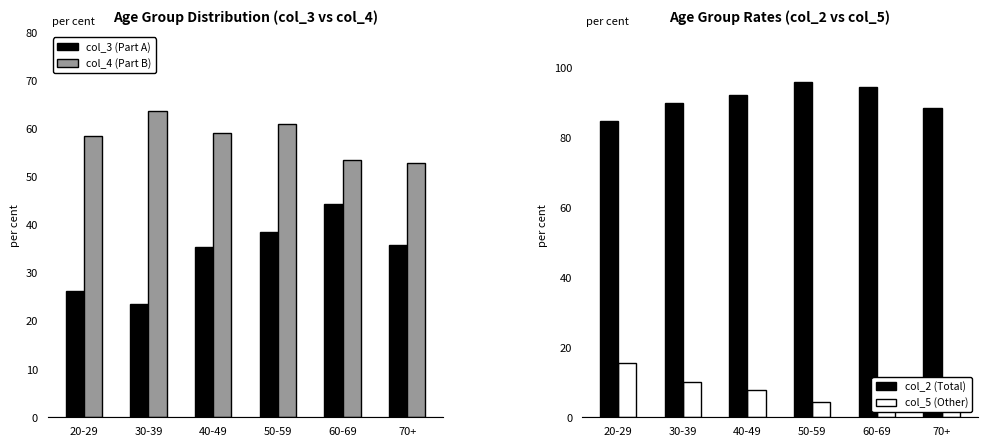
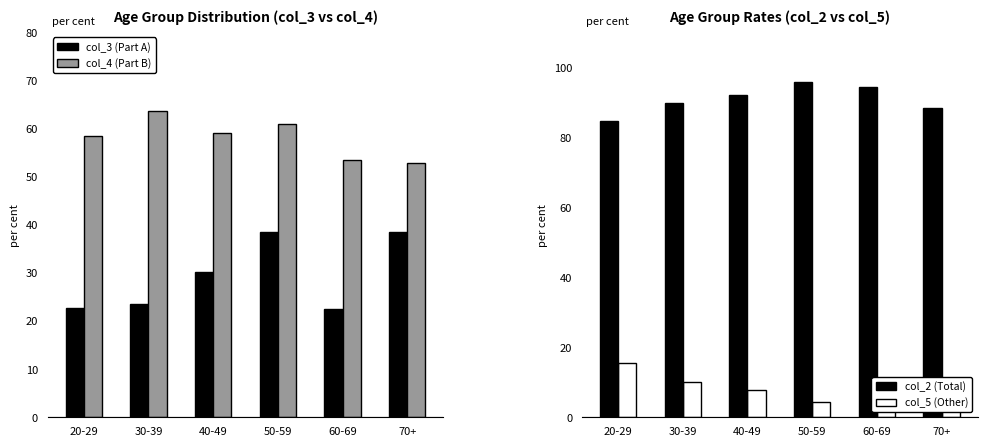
Age Group Distribution (col_3 vs col_4), col_3 (Part A), 20-29: 26 -> 23
Age Group Distribution (col_3 vs col_4), col_3 (Part A), 40-49: 35 -> 30
Age Group Distribution (col_3 vs col_4), col_3 (Part A), 60-69: 44 -> 22
Age Group Distribution (col_3 vs col_4), col_3 (Part A), 70+: 36 -> 38
